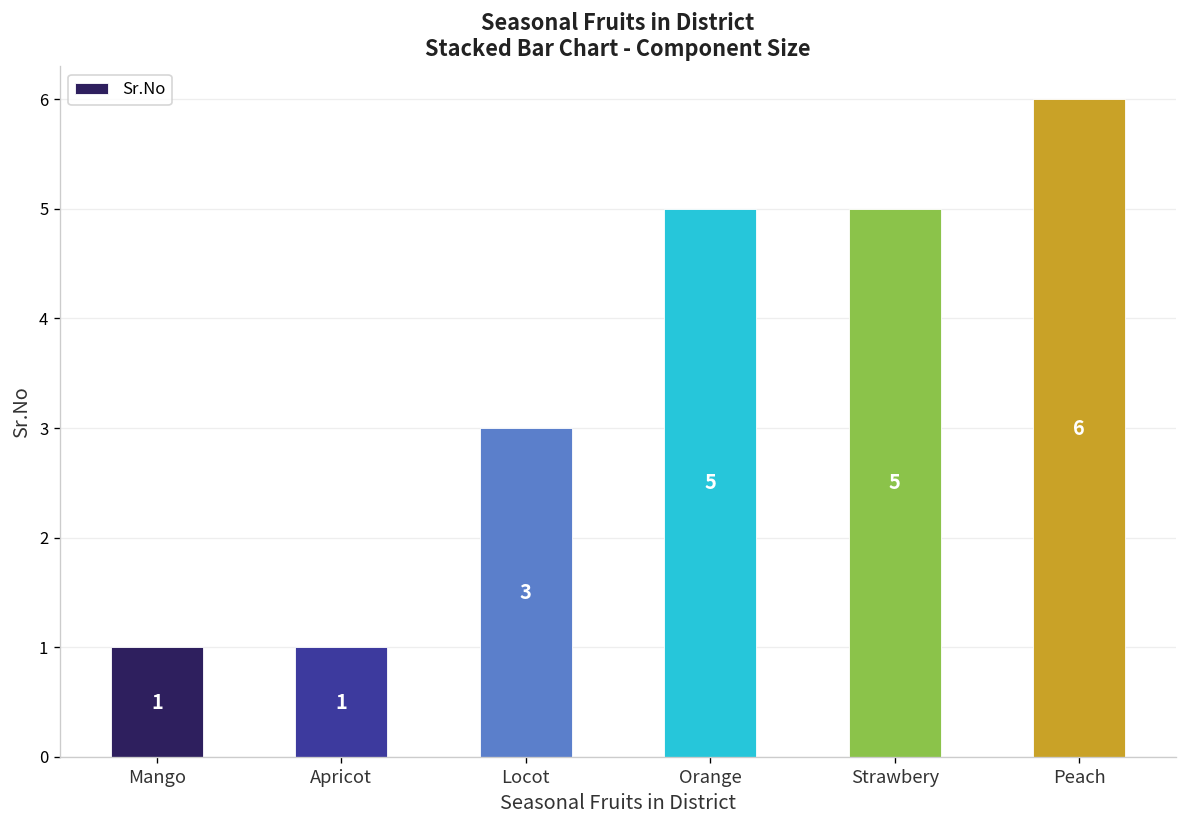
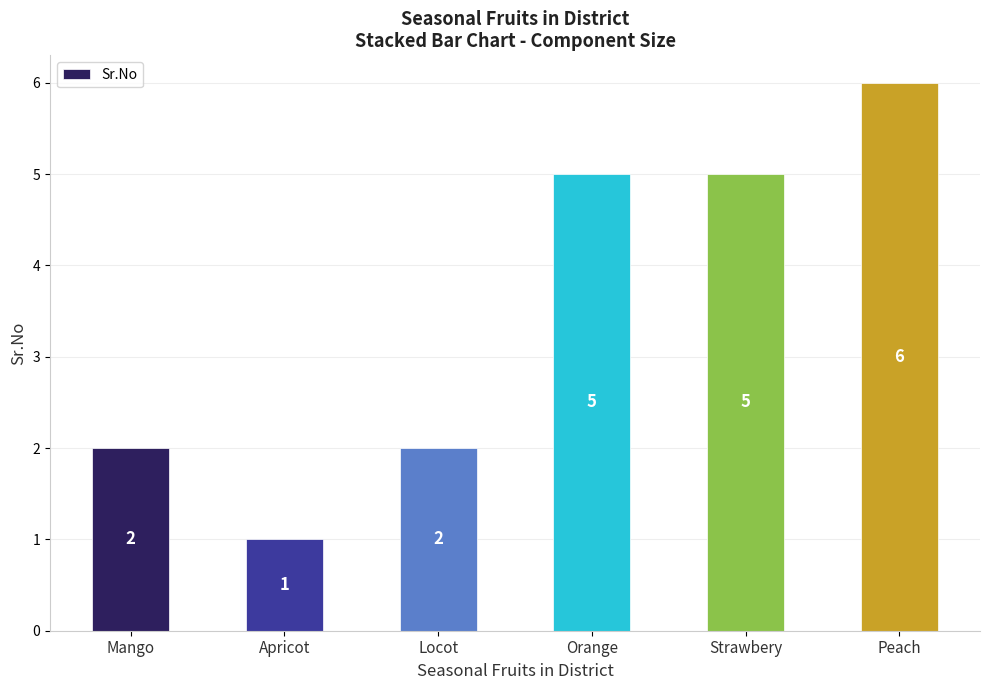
Mango: 1 -> 2
Locot: 3 -> 2
